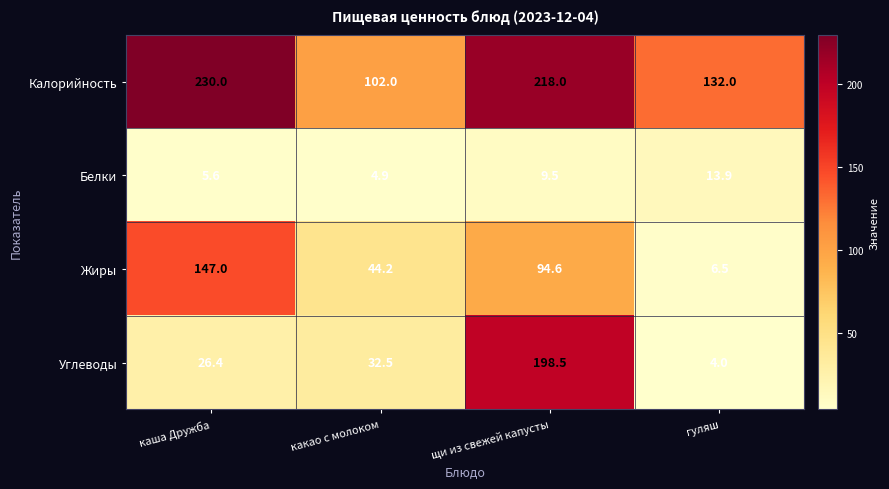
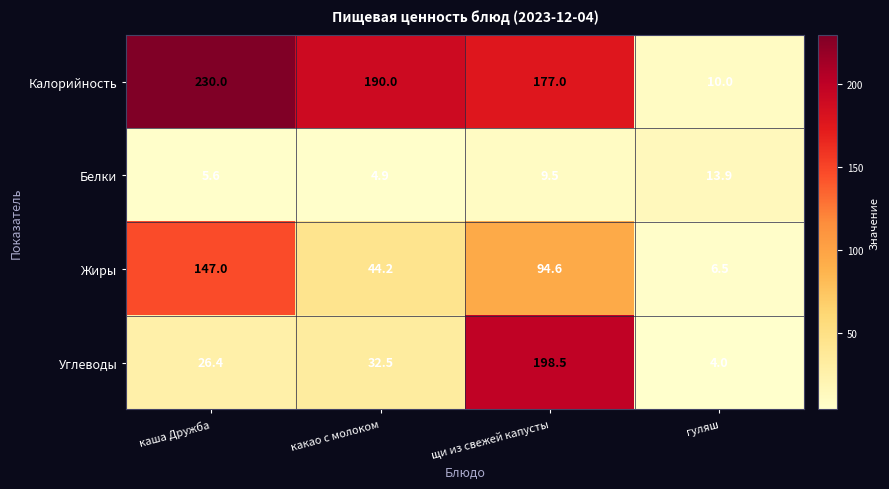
Калорийность, какао с молоком: 102.0 -> 190.0
Калорийность, щи из свежей капусты: 218.0 -> 177.0
Калорийность, гуляш: 132.0 -> 10.0
